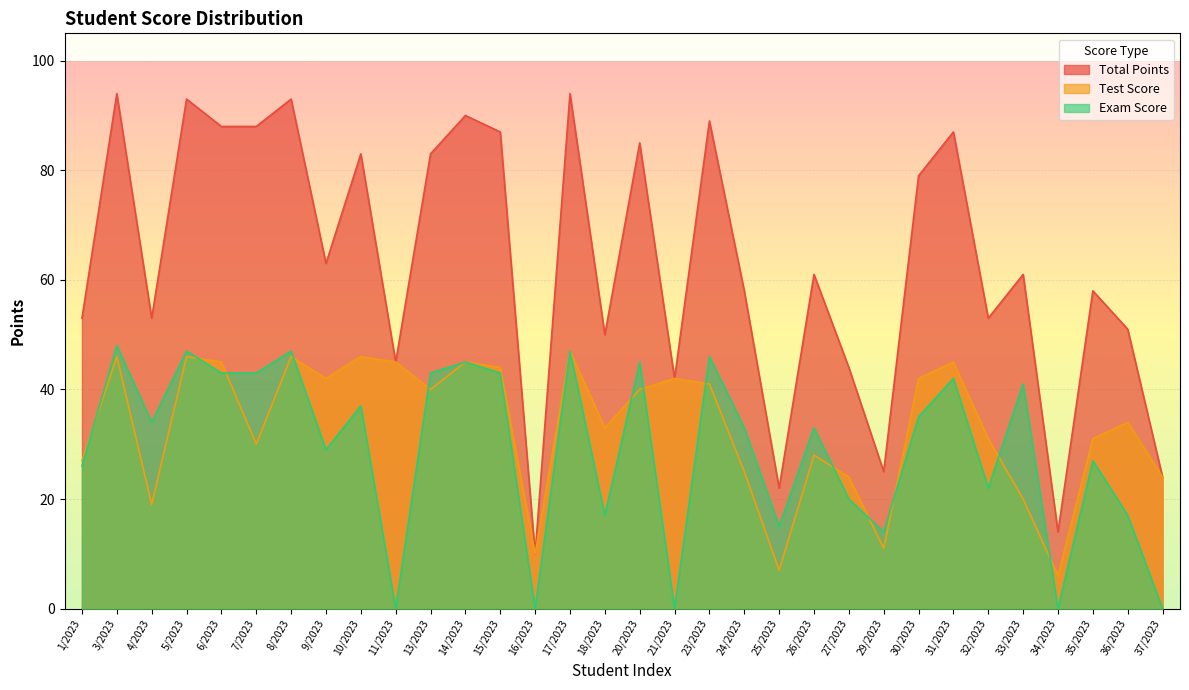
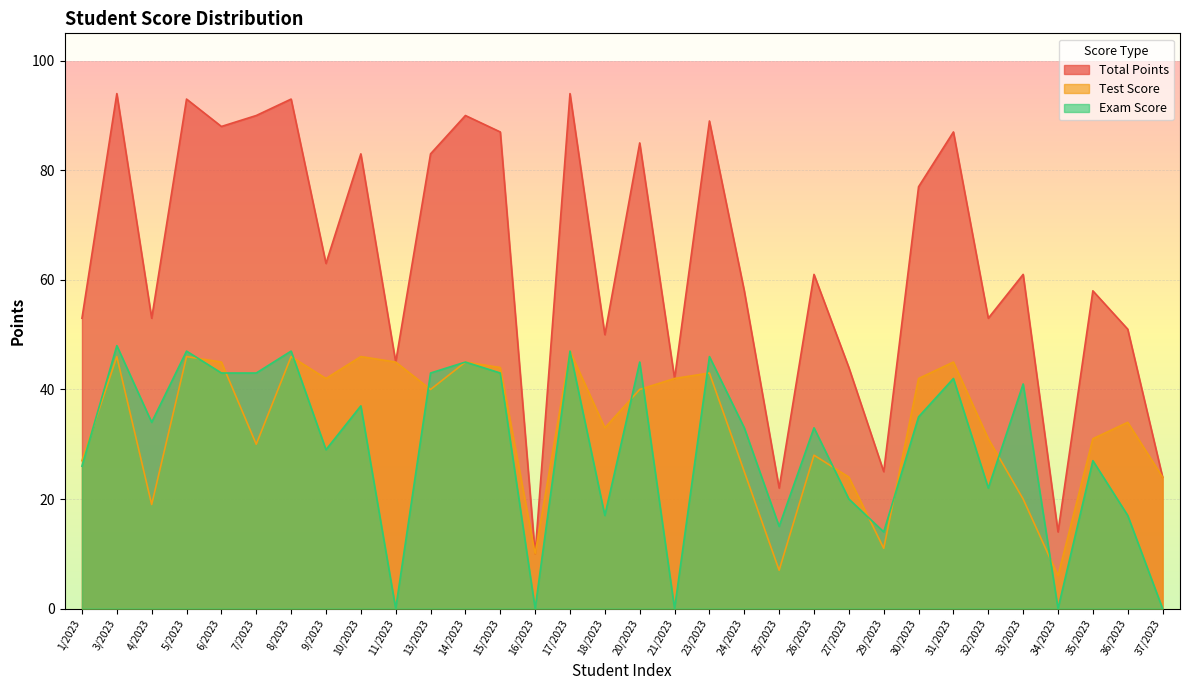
Total Points, 7/2023: 88 -> 90
Test Score, 23/2023: 41 -> 43
Total Points, 30/2023: 79 -> 77
